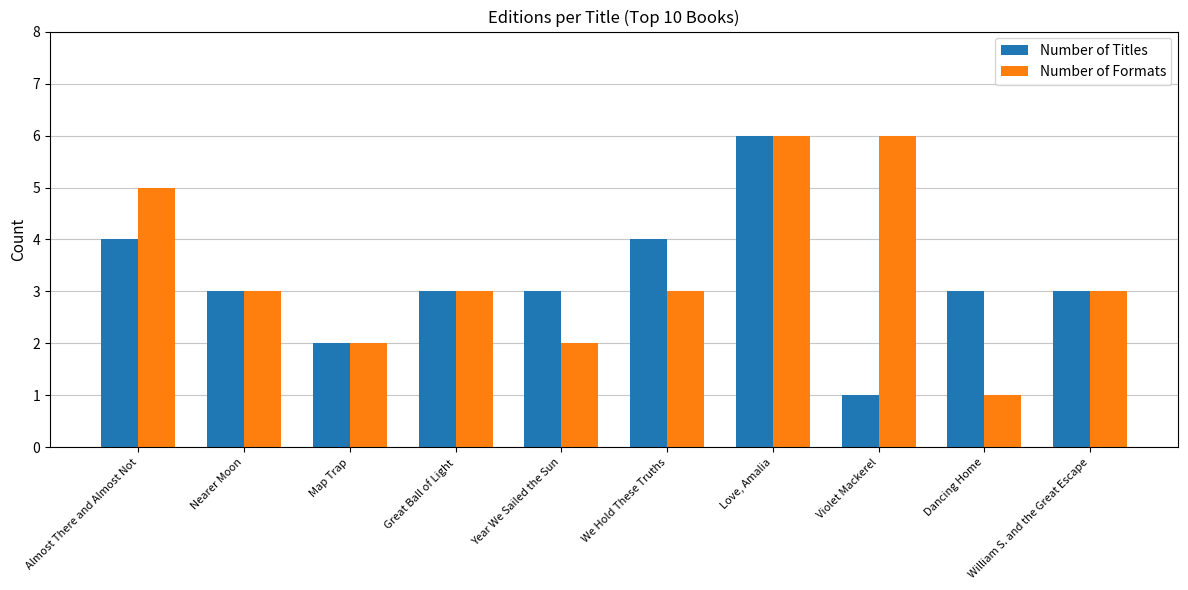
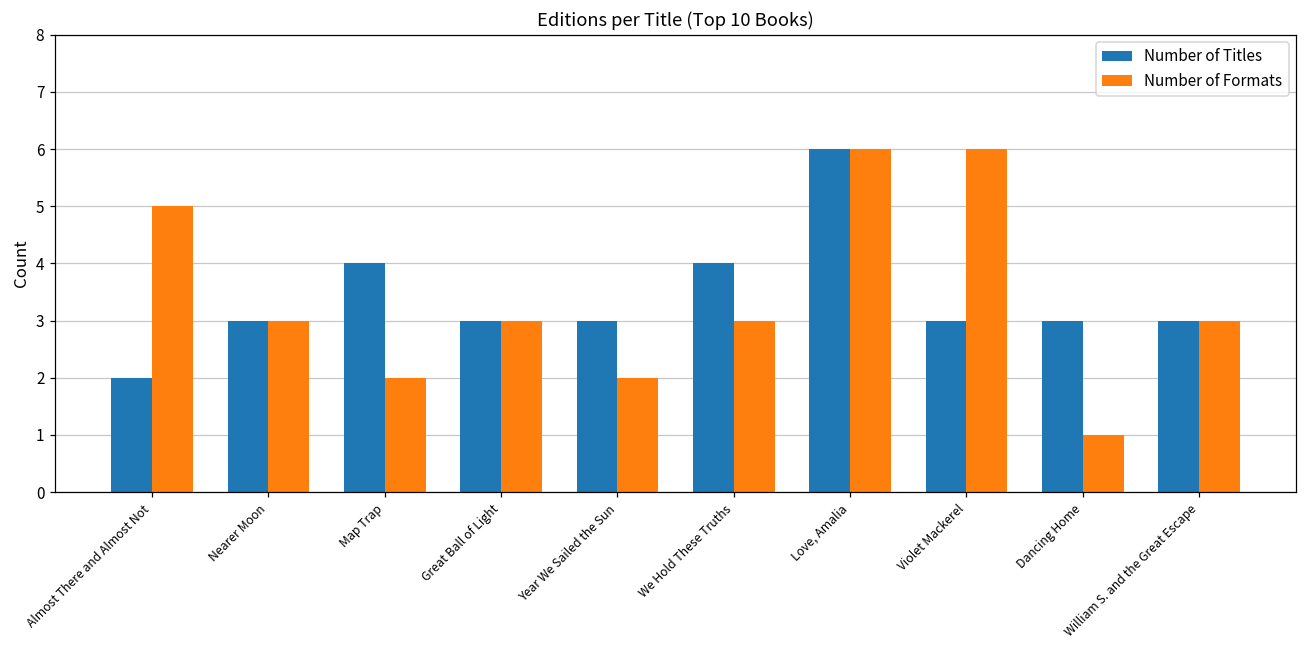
Number of Titles, Almost There and Almost Not: 4 -> 2
Number of Titles, Map Trap: 2 -> 4
Number of Titles, Violet Mackerel: 1 -> 3
